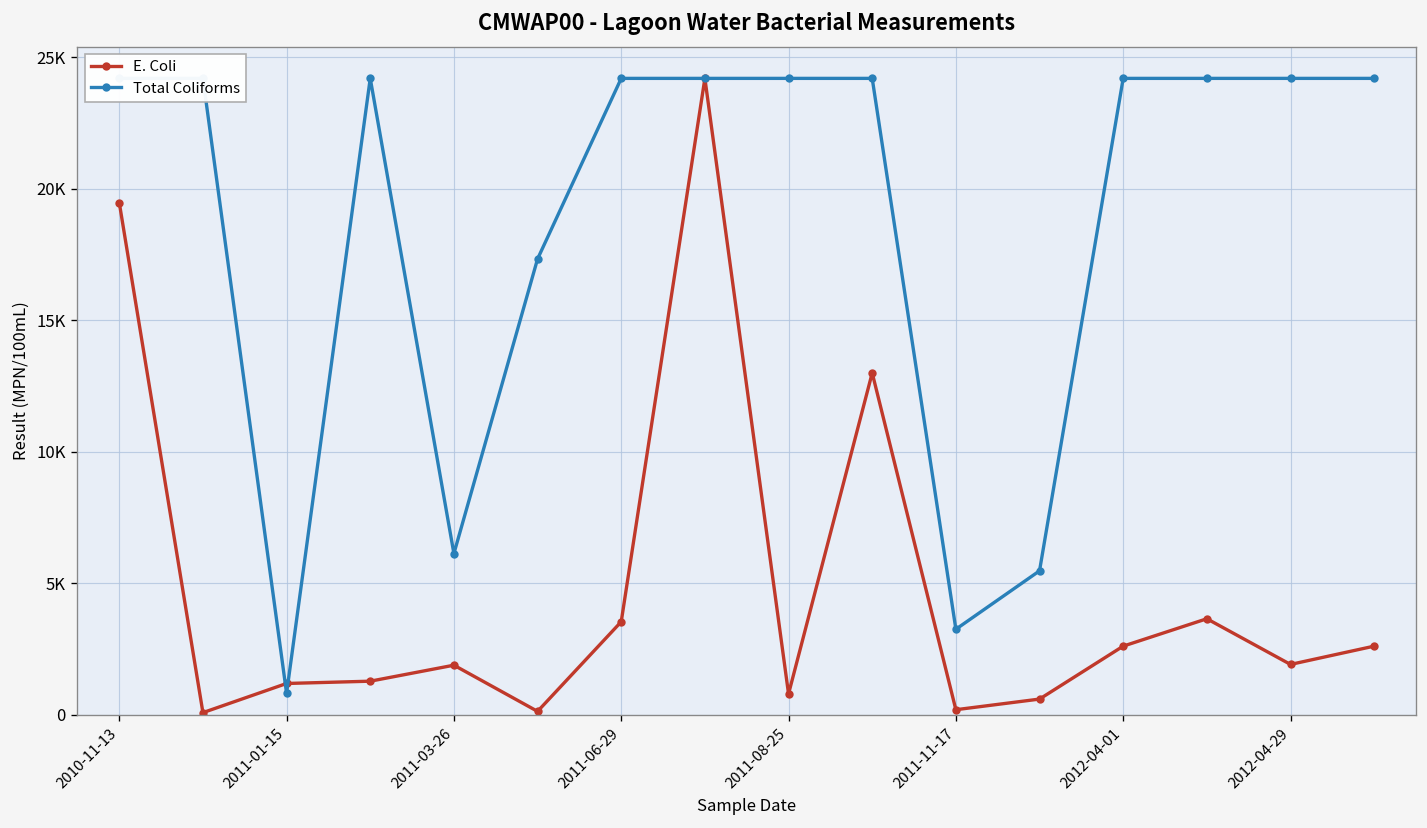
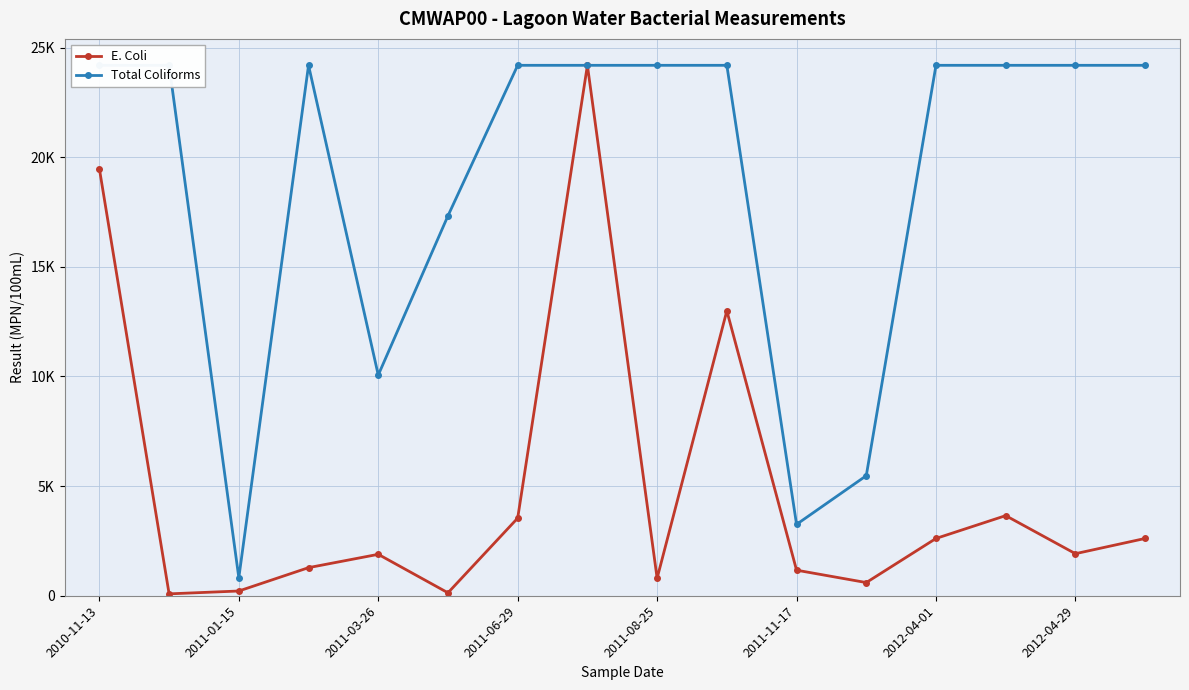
E. Coli, 2011-01-15: 1200 -> 200
Total Coliforms, 2011-03-26: 6100 -> 10100
E. Coli, 2011-11-17: 200 -> 1200
